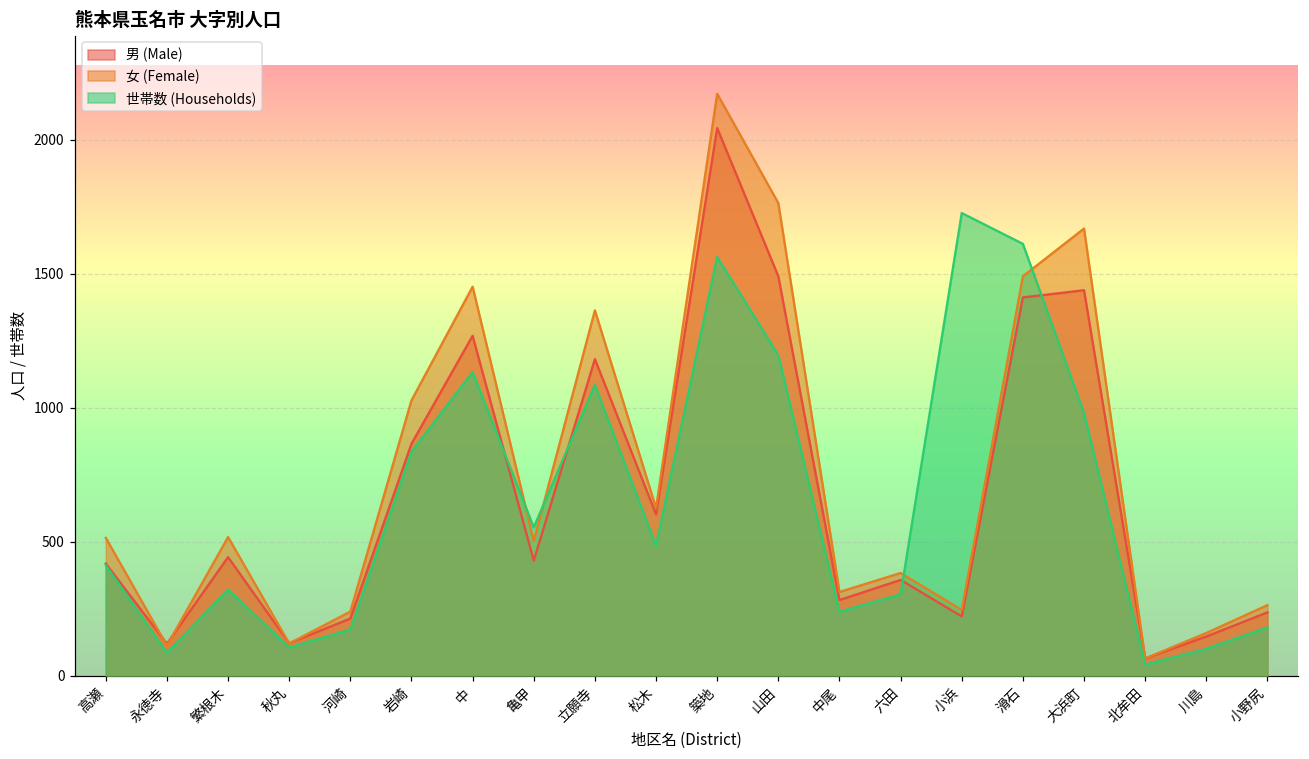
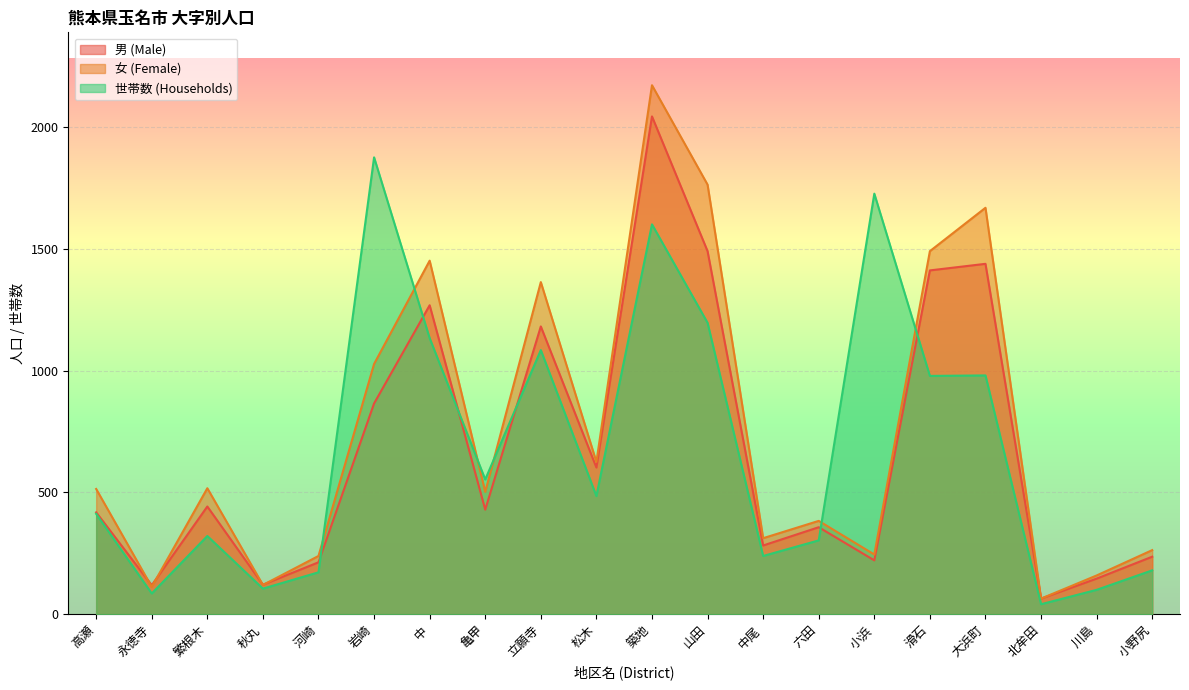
世帯数 (Households), 岩崎: 840 -> 1880
世帯数 (Households), 築地: 1560 -> 1600
世帯数 (Households), 滑石: 1610 -> 980
